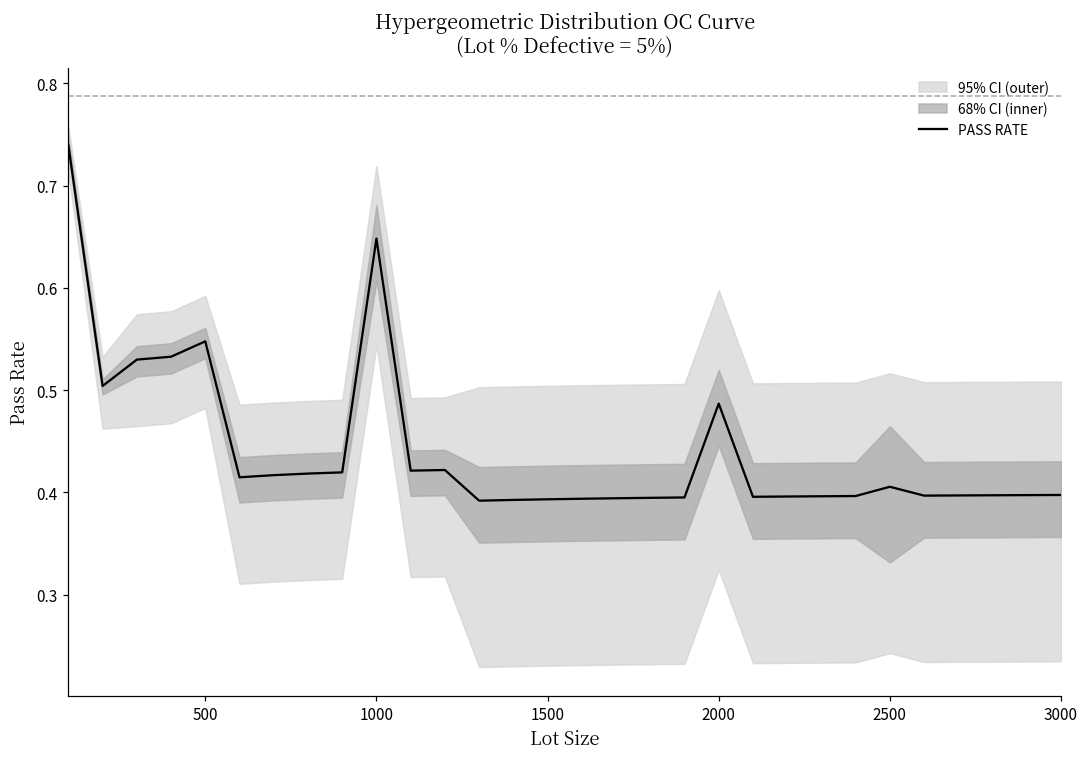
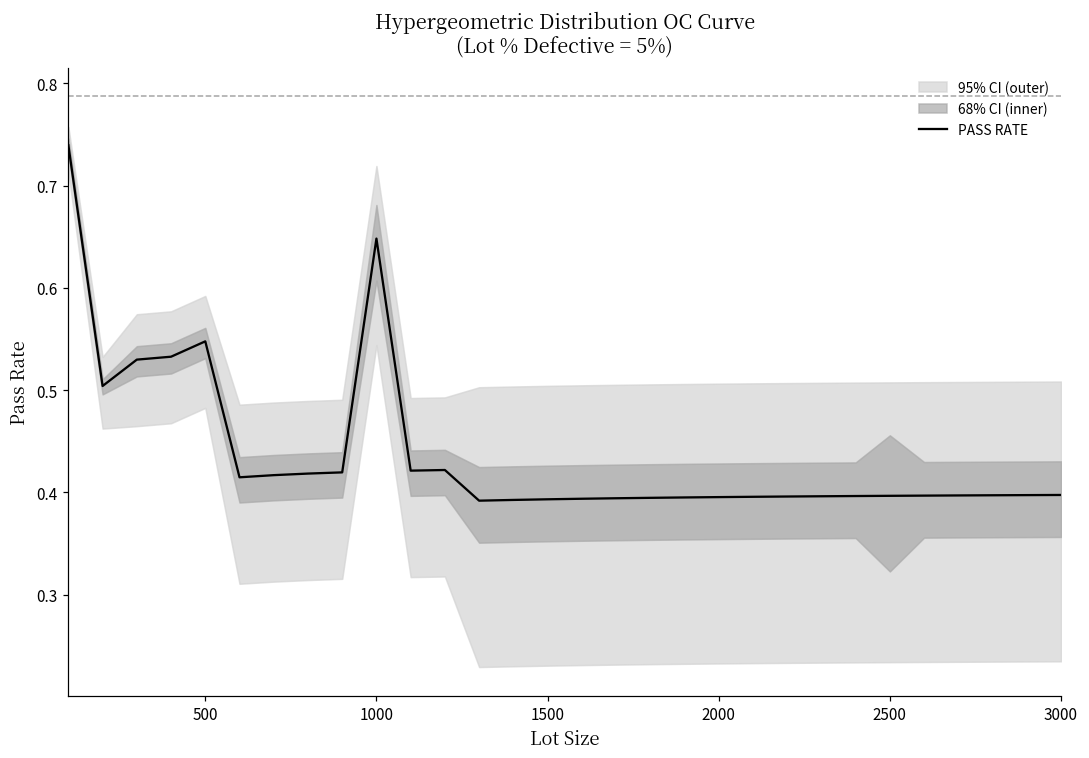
PASS RATE, 2000: 0.49 -> 0.40
PASS RATE, 2500: 0.41 -> 0.40
